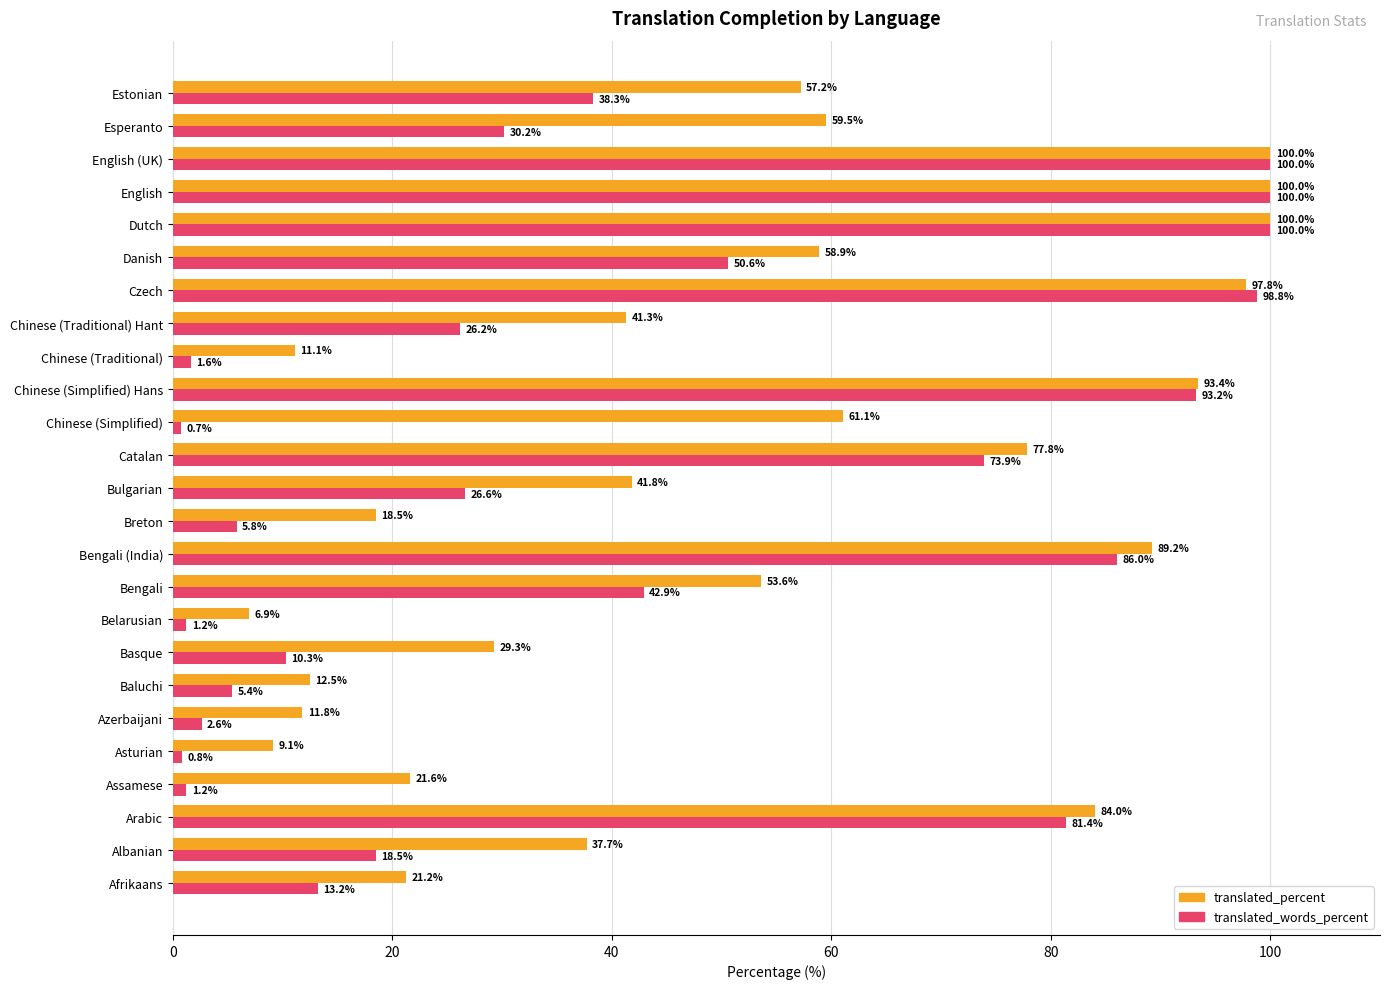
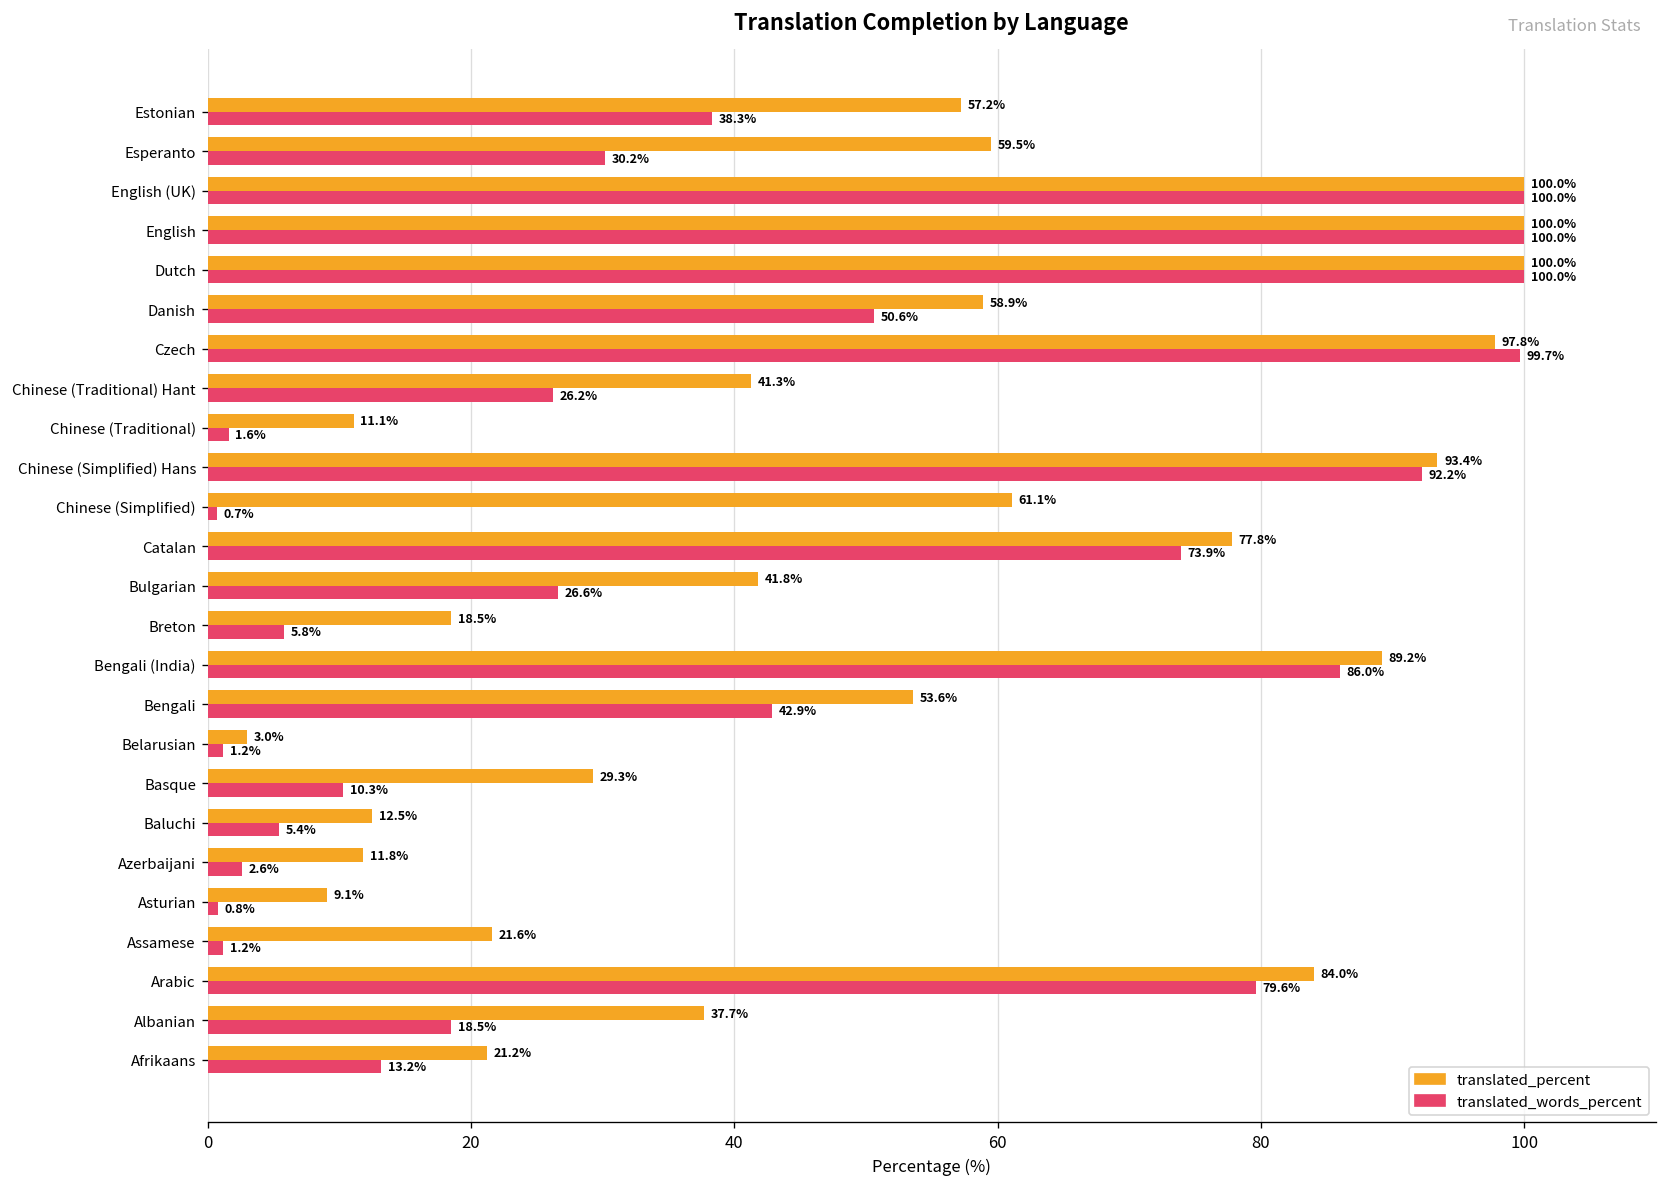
translated_words_percent, Czech: 98.8% -> 99.7%
translated_words_percent, Chinese (Simplified) Hans: 93.2% -> 92.2%
translated_percent, Belarusian: 6.9% -> 3.0%
translated_words_percent, Arabic: 81.4% -> 79.6%
